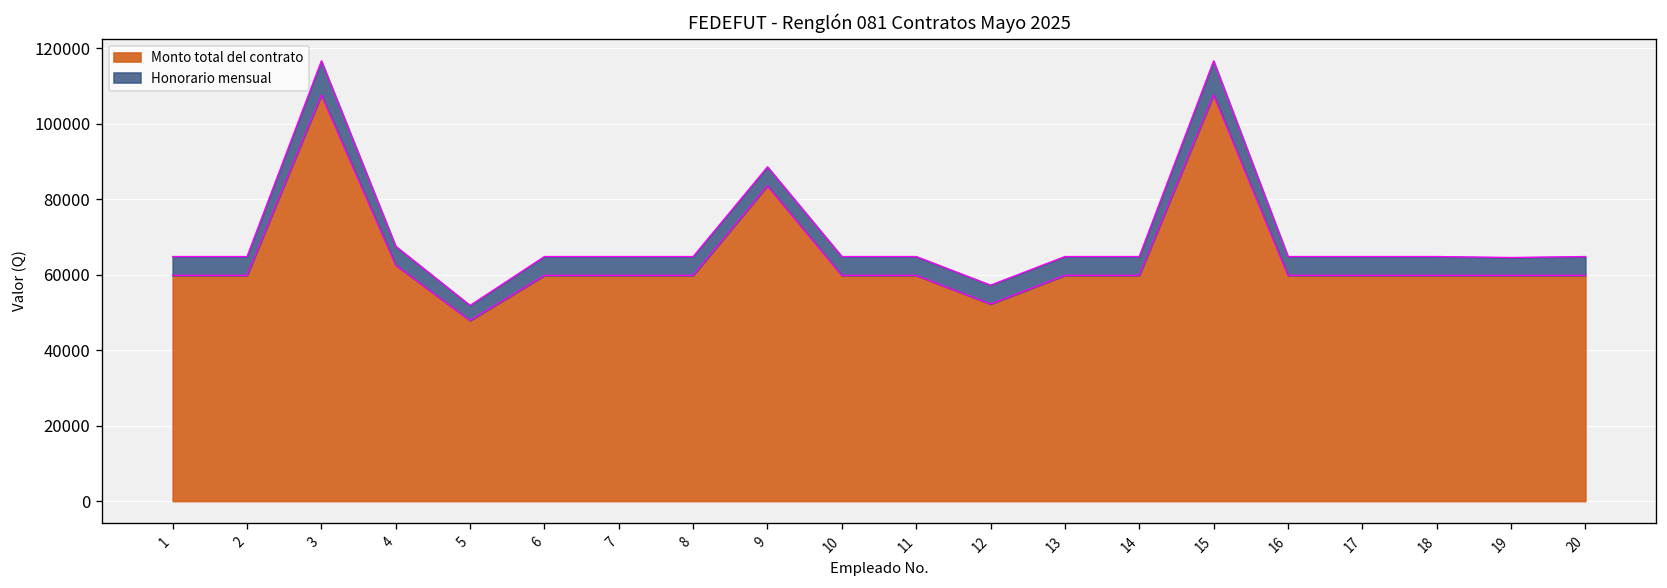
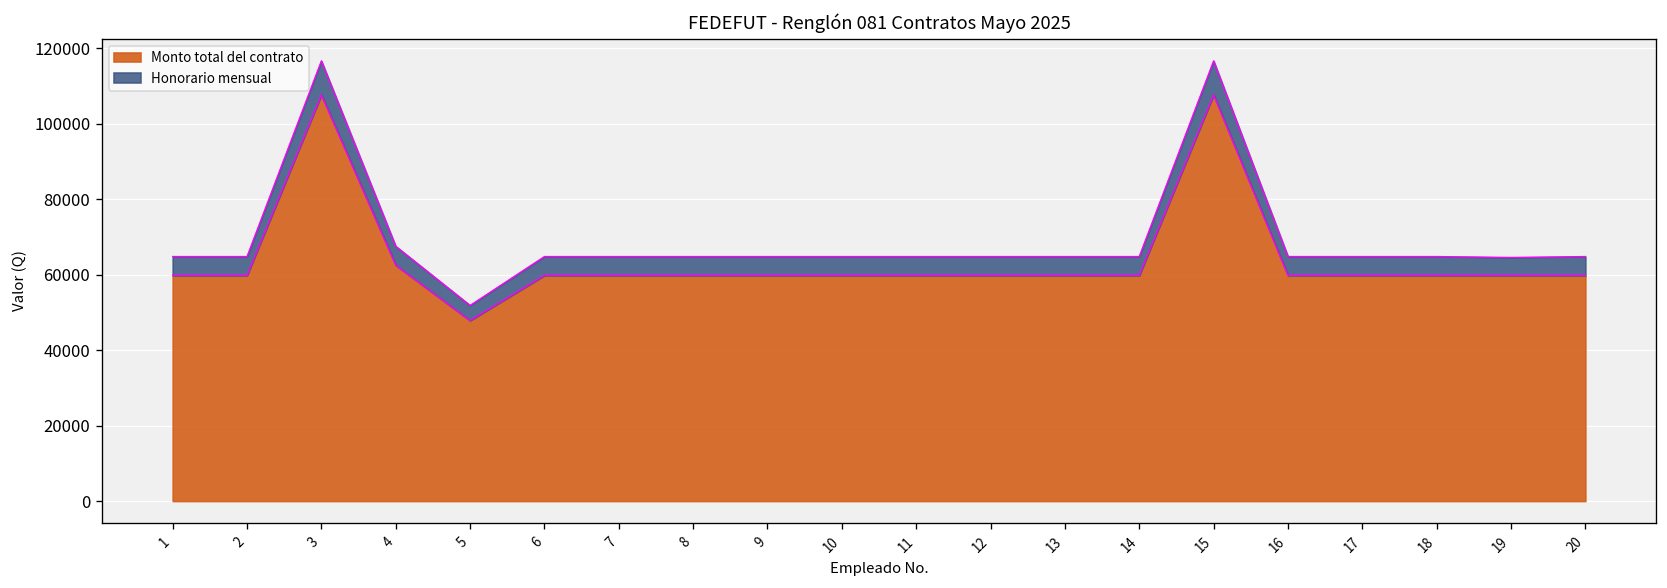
Monto total del contrato, 9: 84000 -> 60000
Monto total del contrato, 12: 52000 -> 60000
